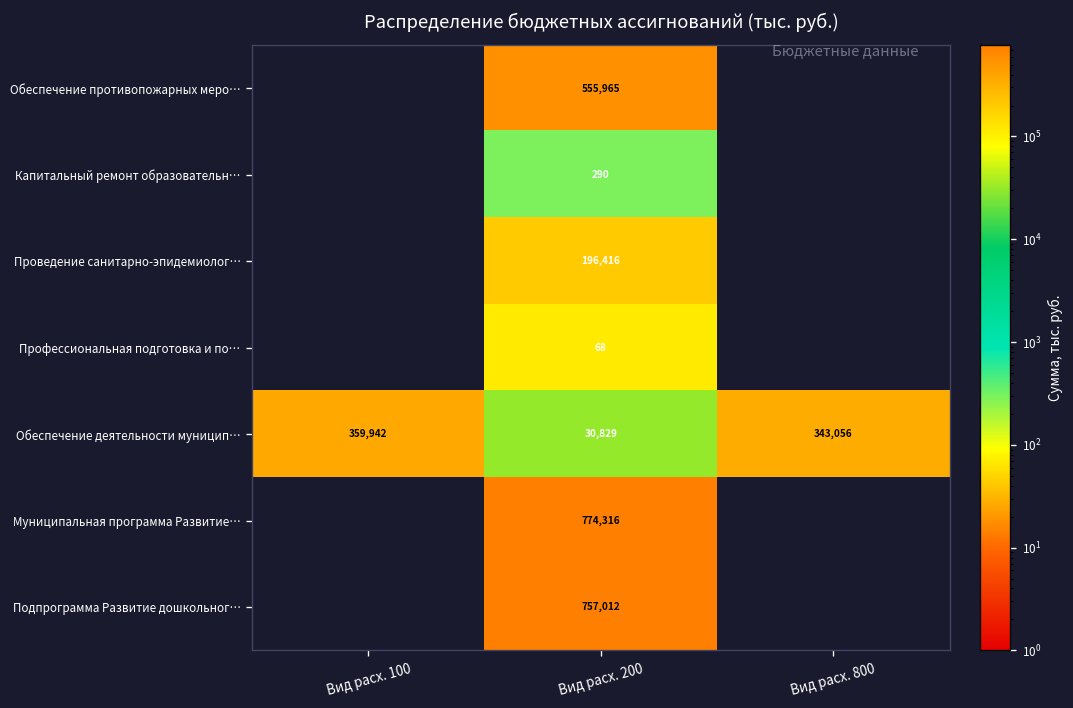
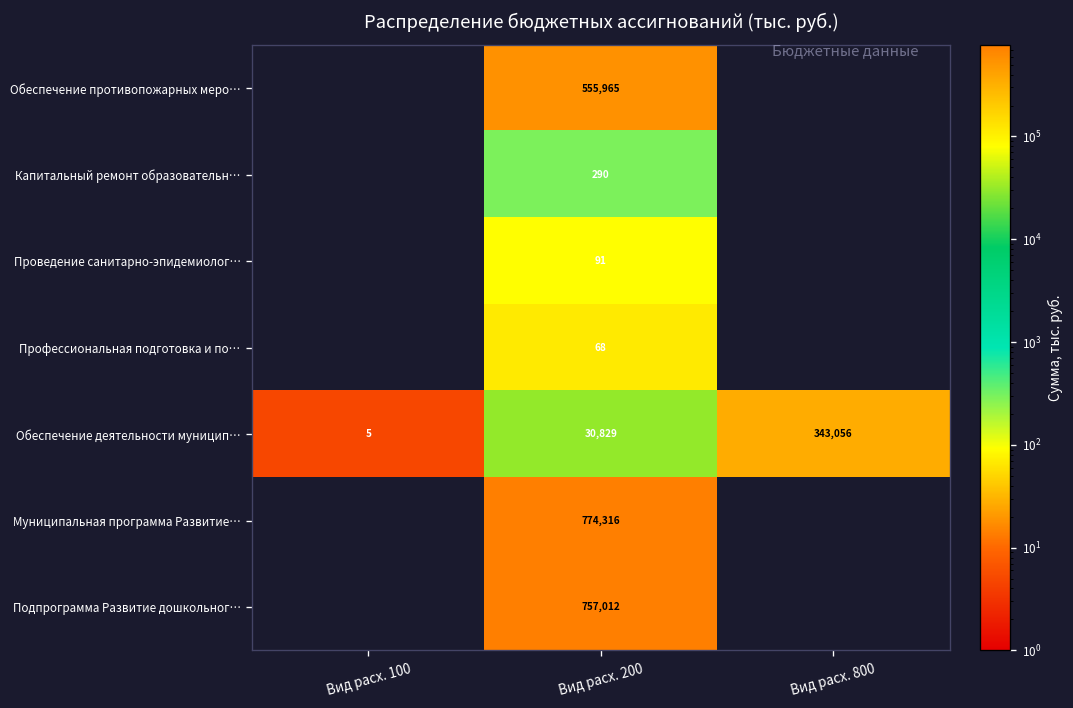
Проведение санитарно-эпидемиолог…, Вид расх. 200: 196,416 -> 91
Обеспечение деятельности муницип…, Вид расх. 100: 359,942 -> 5
